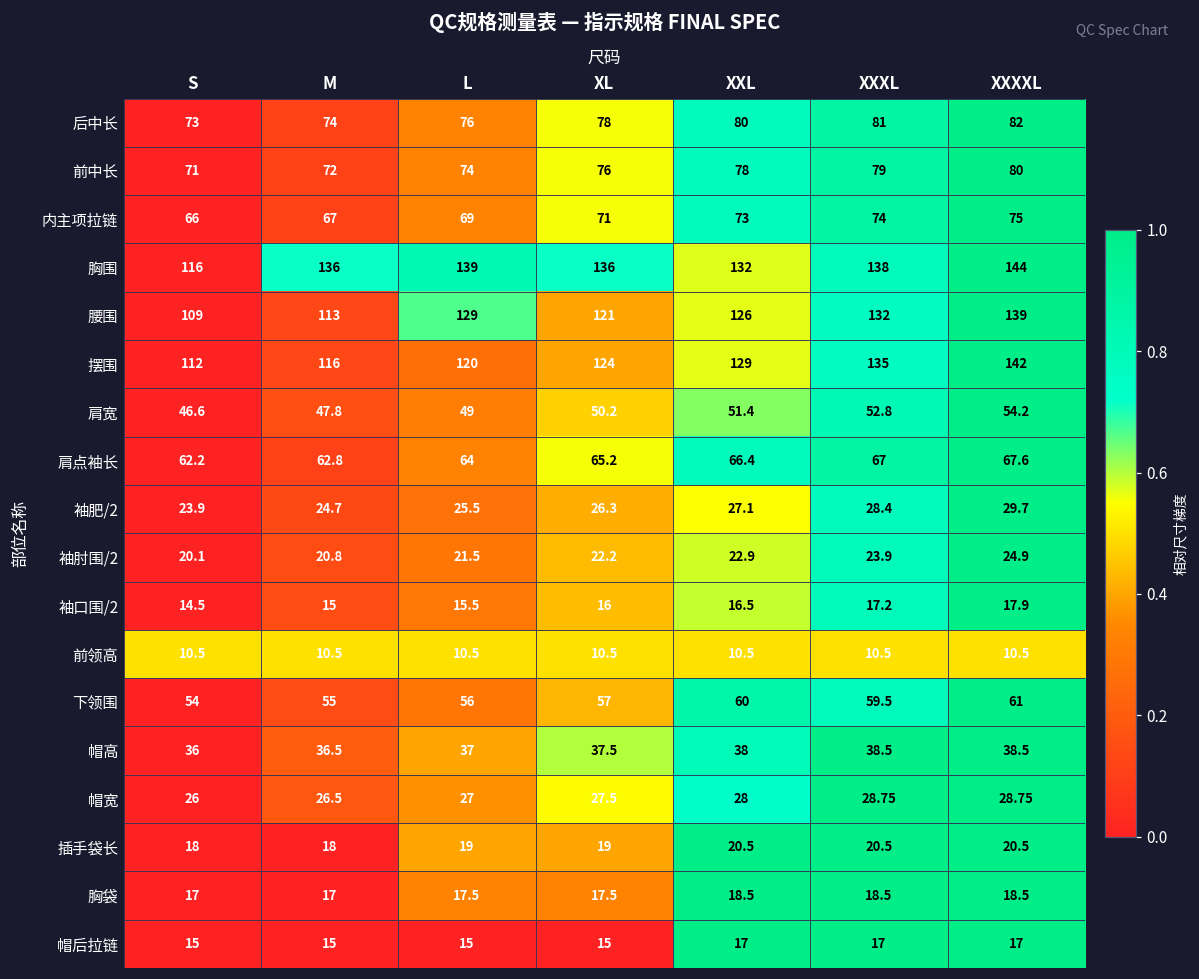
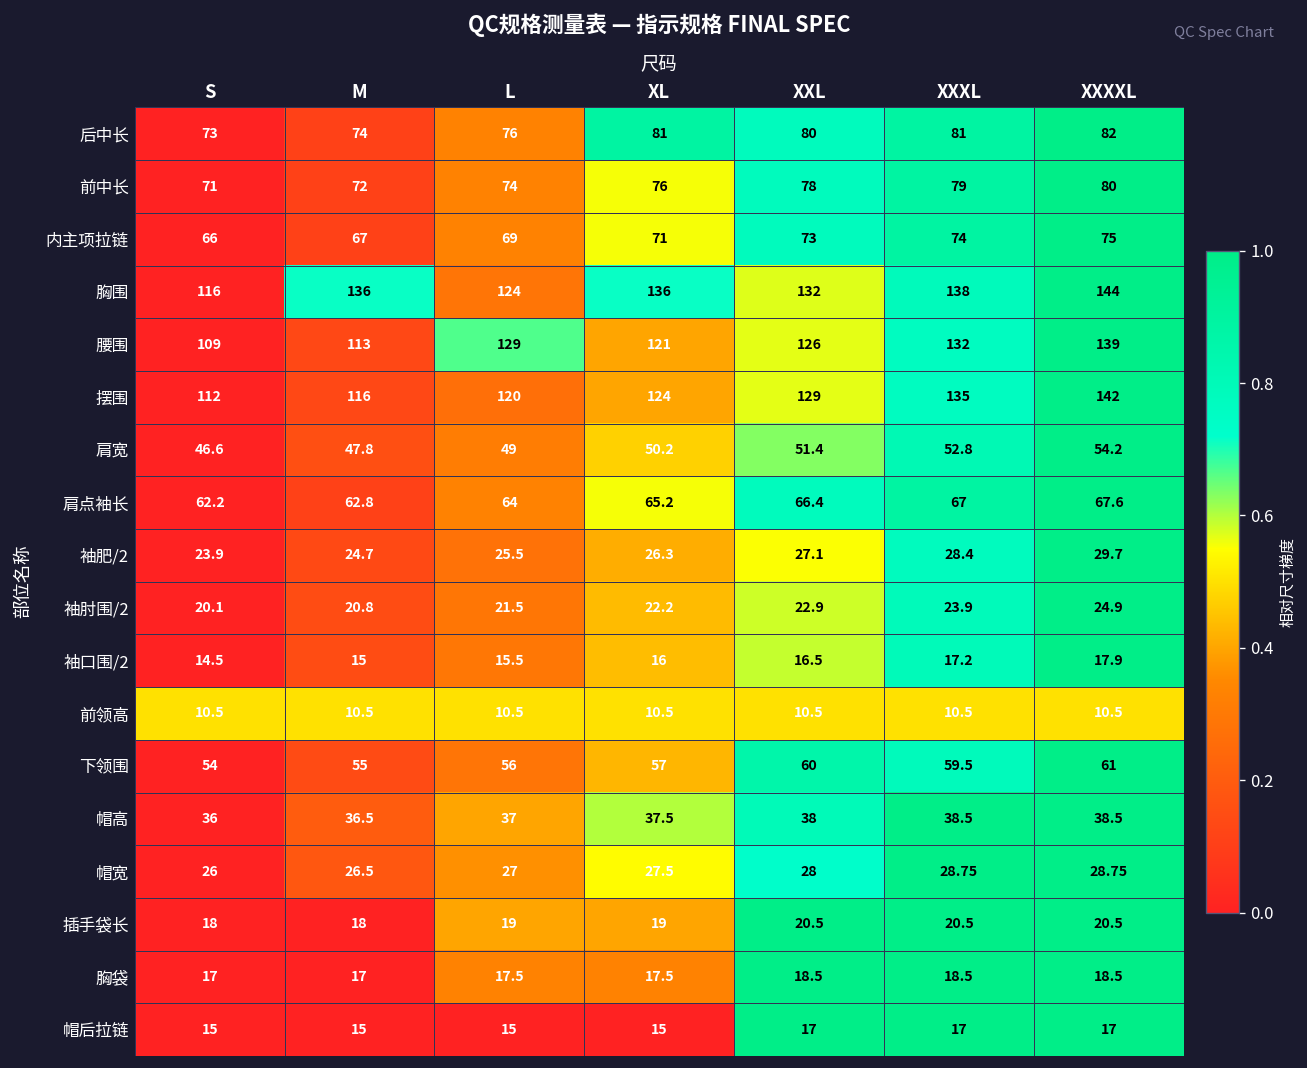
后中长, XL: 78 -> 81
胸围, L: 139 -> 124
